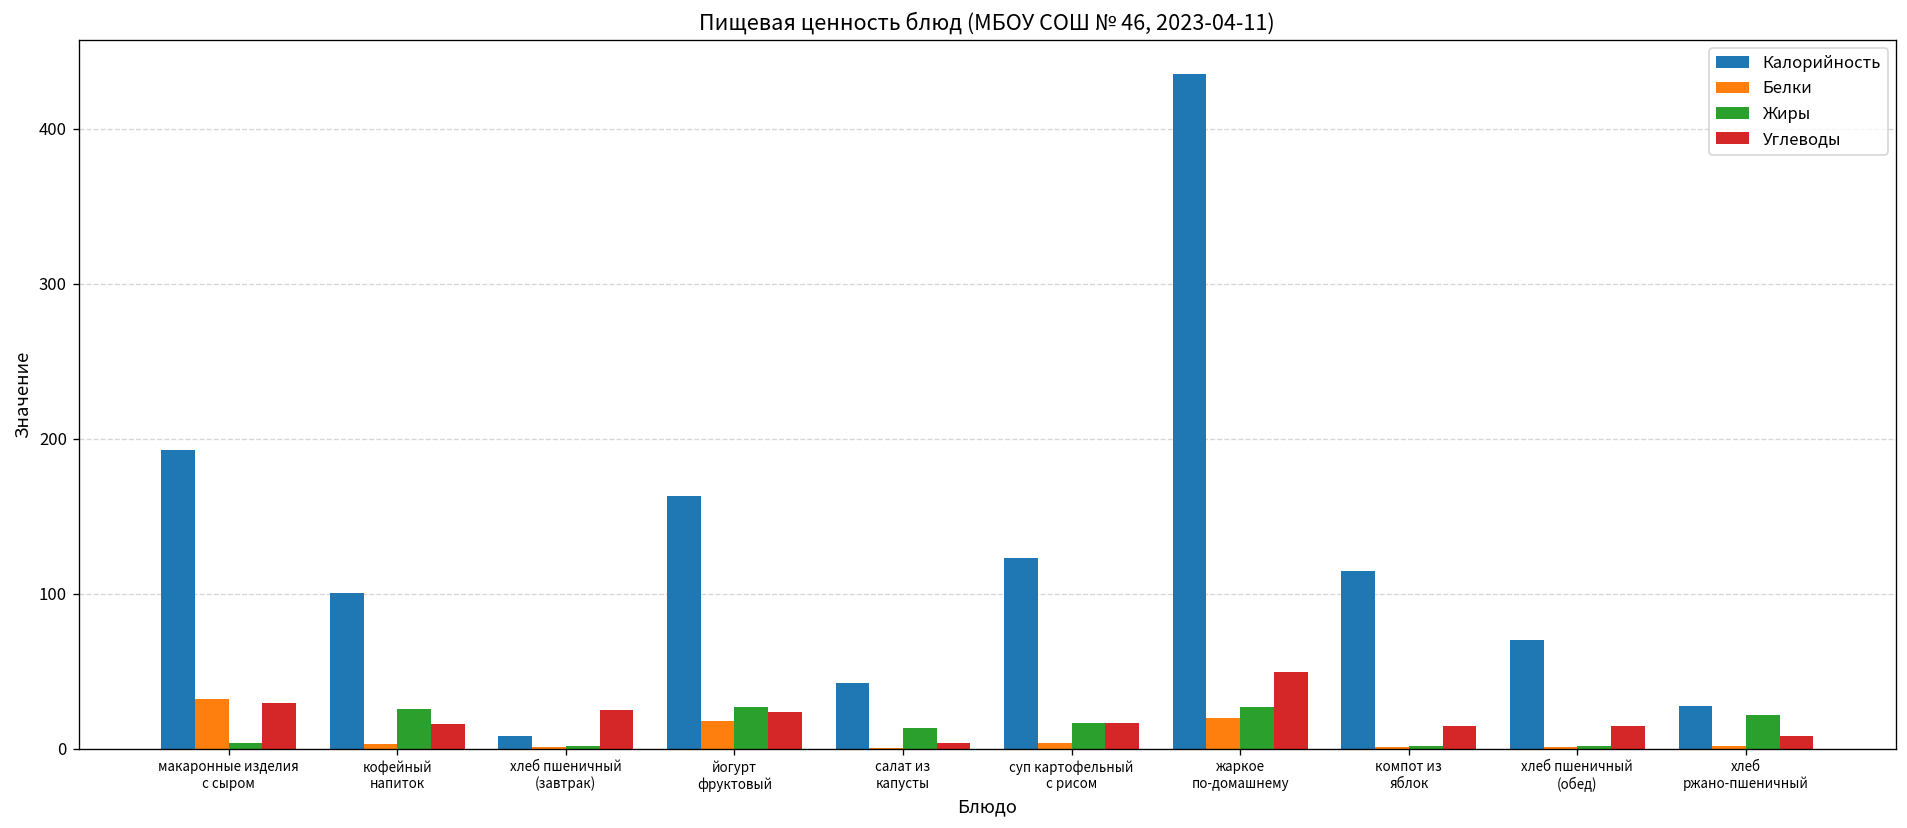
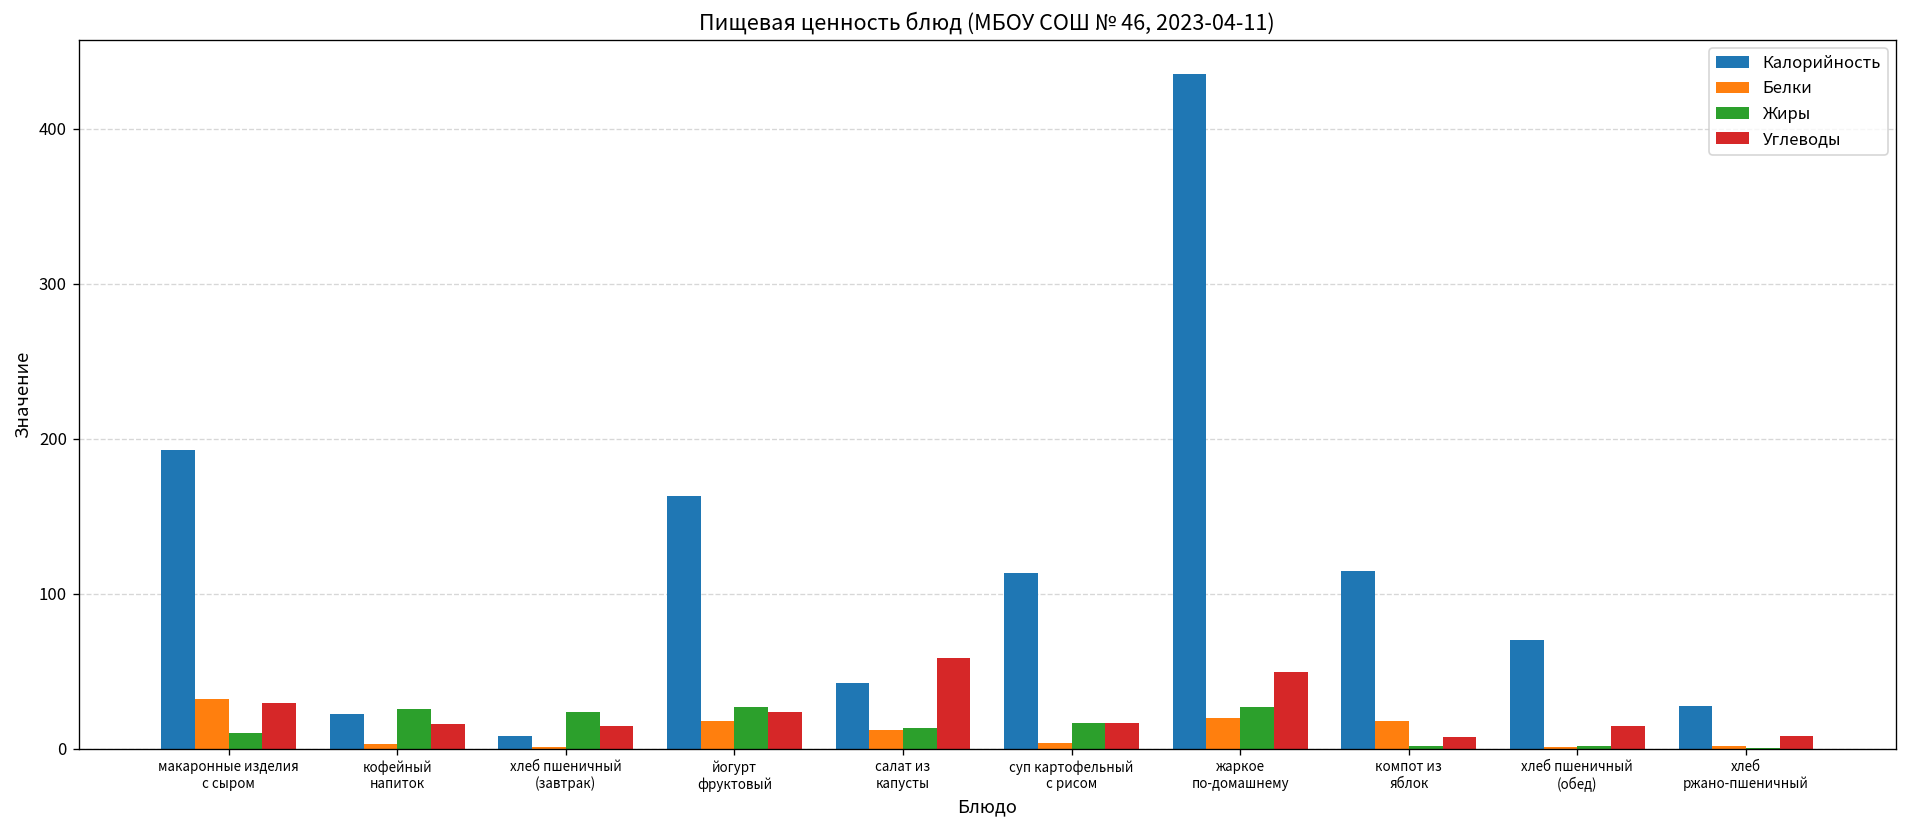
Жиры, макаронные изделия с сыром: 3 -> 10
Калорийность, кофейный напиток: 101 -> 22
Жиры, хлеб пшеничный (завтрак): 2 -> 24
Углеводы, хлеб пшеничный (завтрак): 25 -> 14
Белки, салат из капусты: 1 -> 12
Углеводы, салат из капусты: 4 -> 59
Калорийность, суп картофельный с рисом: 123 -> 114
Белки, компот из яблок: 1 -> 18
Углеводы, компот из яблок: 14 -> 8
Жиры, хлеб ржано-пшеничный: 22 -> 0
